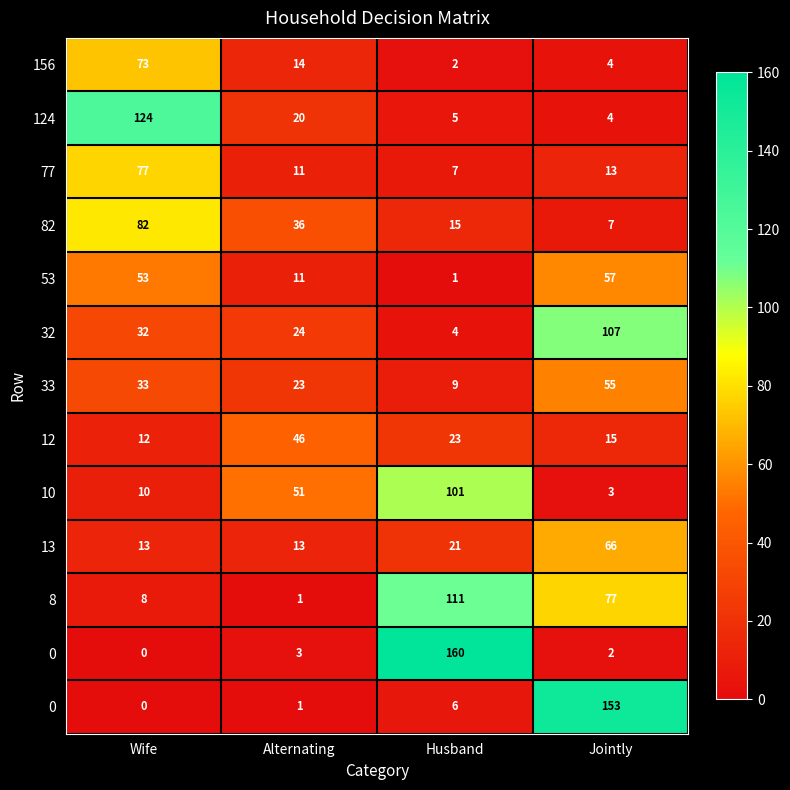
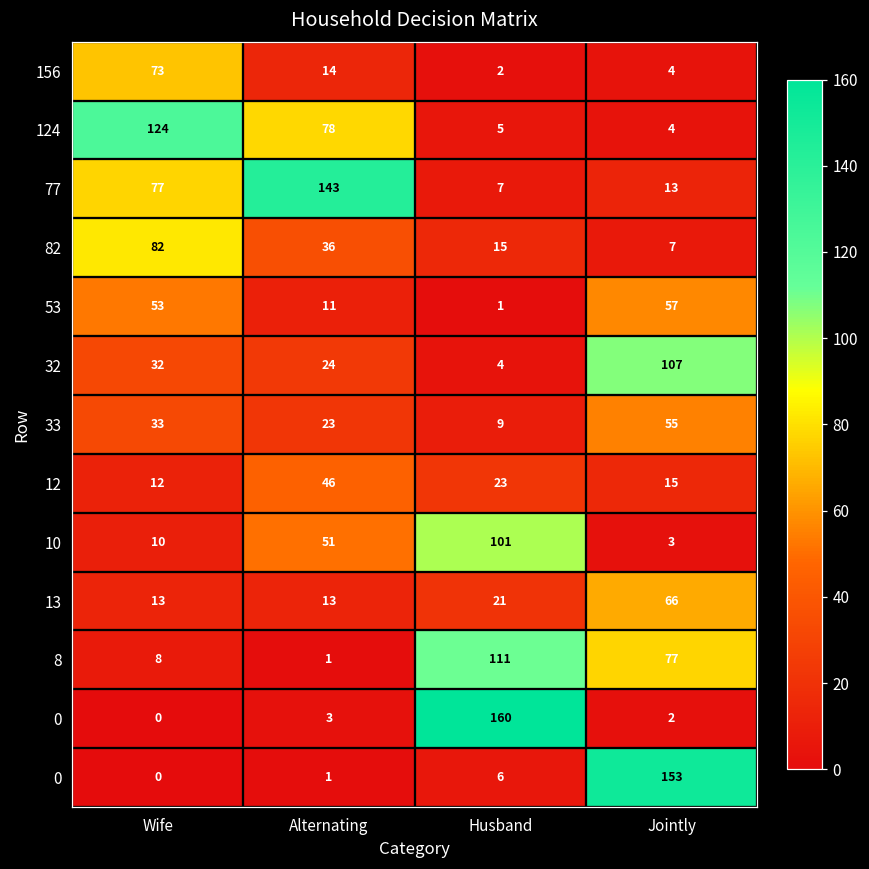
124, Alternating: 20 -> 78
77, Alternating: 11 -> 143
